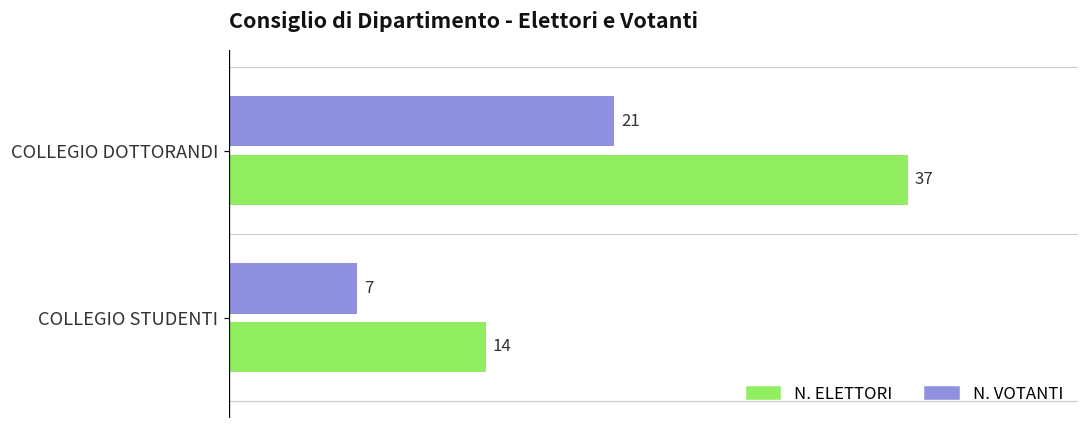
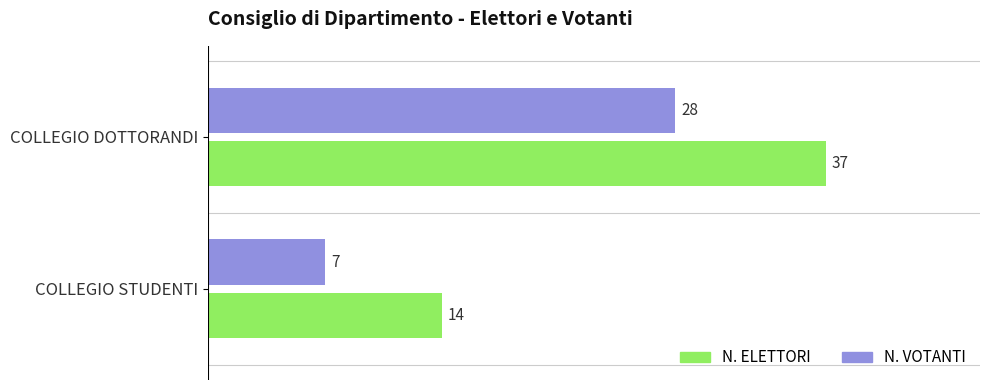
N. VOTANTI, COLLEGIO DOTTORANDI: 21 -> 28
